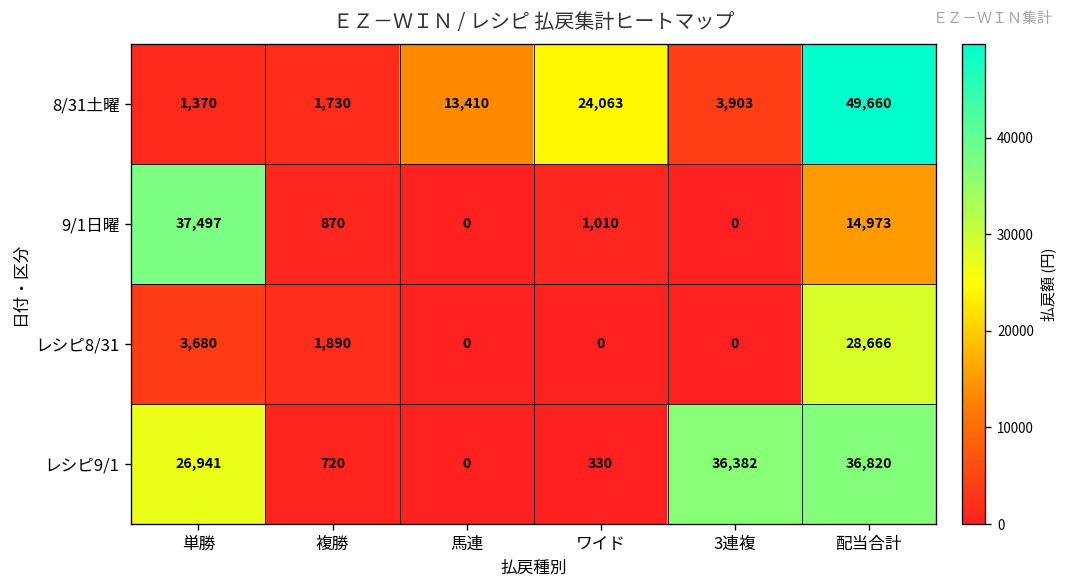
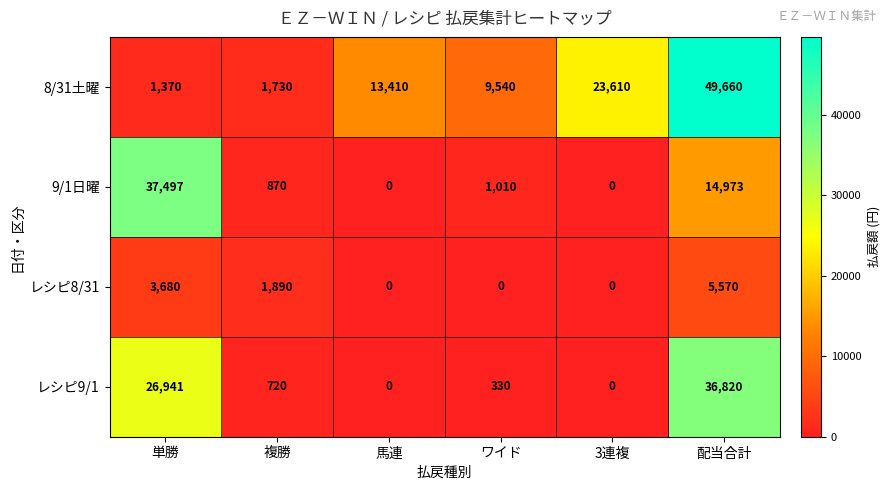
8/31土曜, ワイド: 24,063 -> 9,540
8/31土曜, 3連複: 3,903 -> 23,610
レシピ8/31, 配当合計: 28,666 -> 5,570
レシピ9/1, 3連複: 36,382 -> 0
